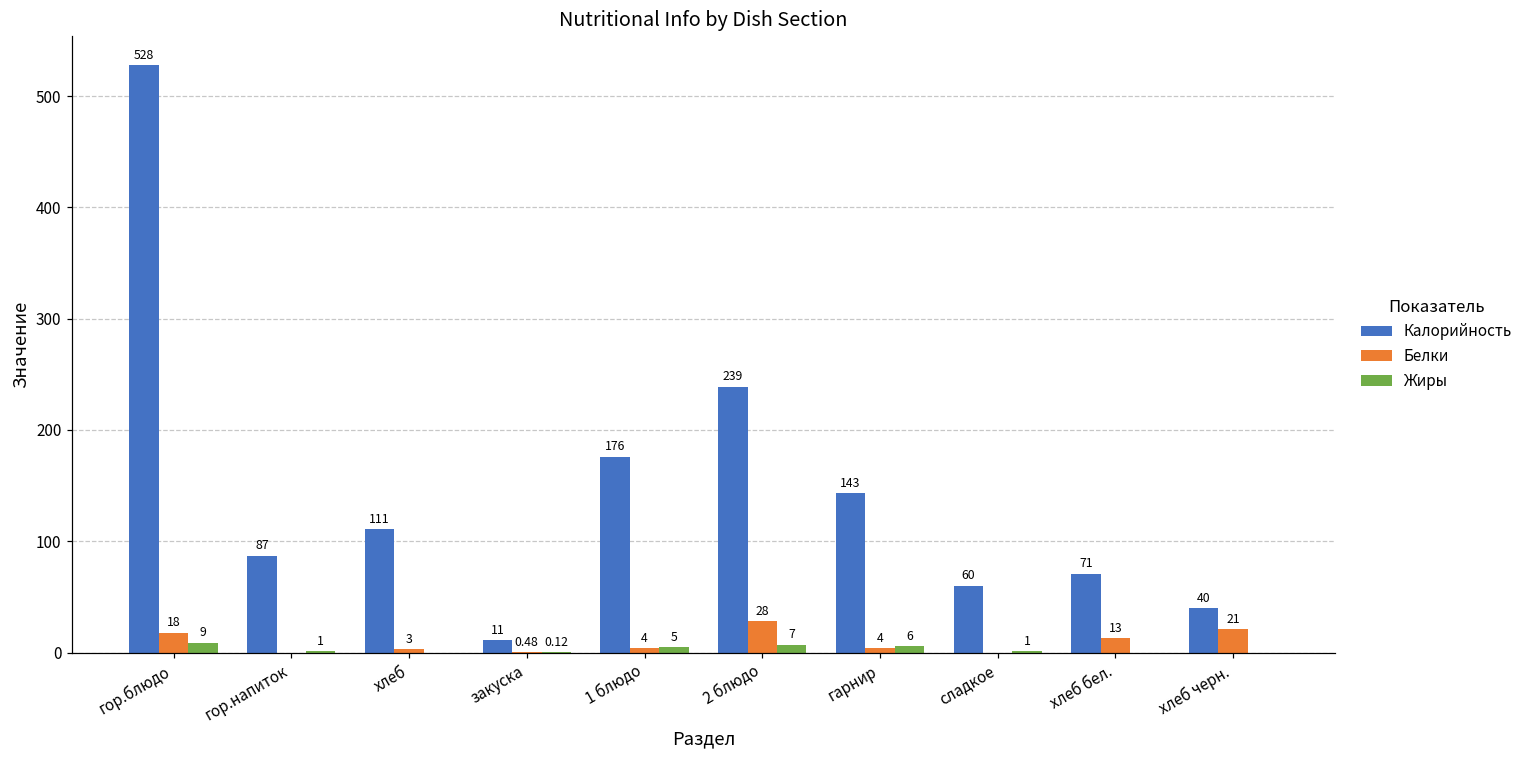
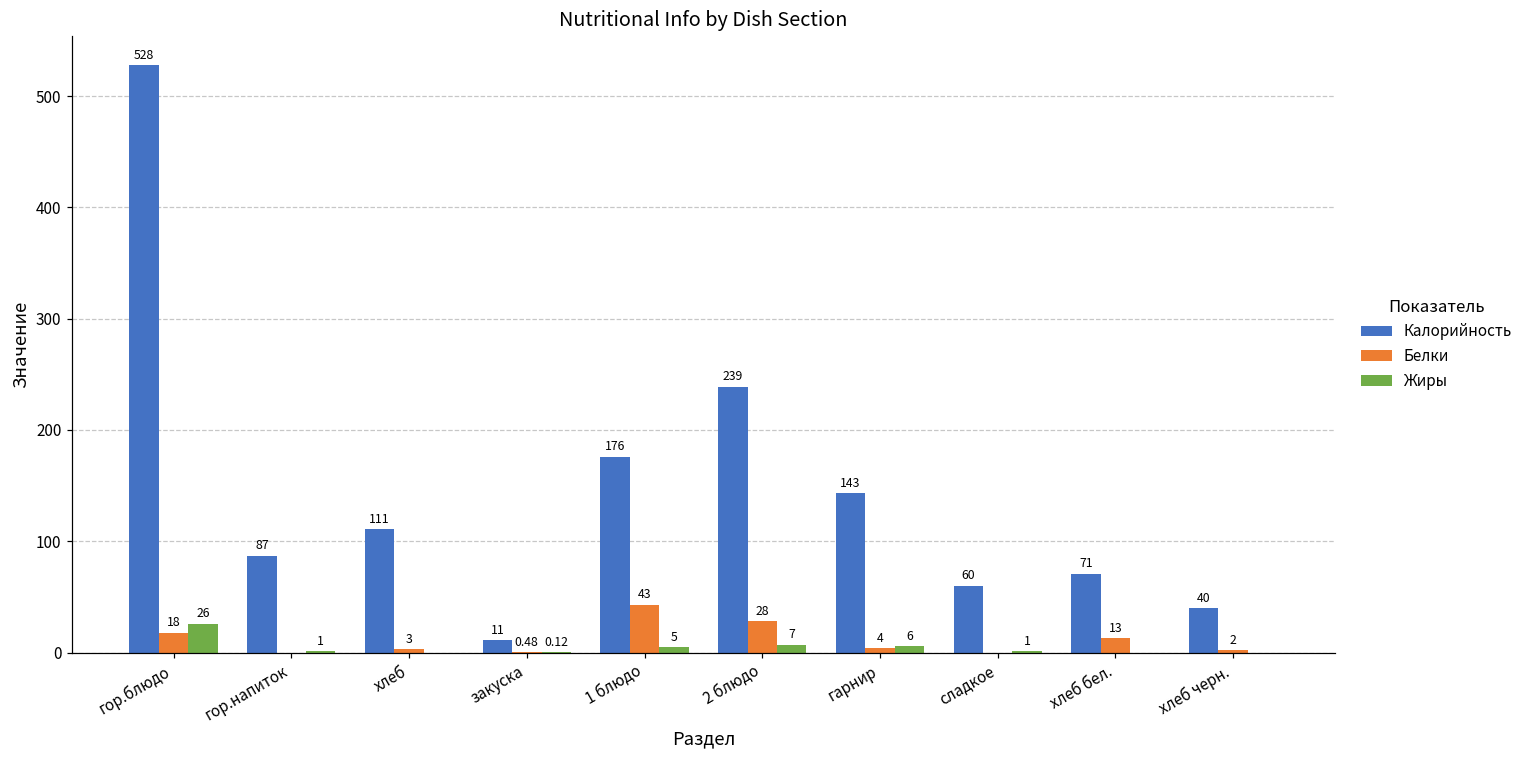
Жиры, гор.блюдо: 9 -> 26
Белки, 1 блюдо: 4 -> 43
Белки, хлеб черн.: 21 -> 2
